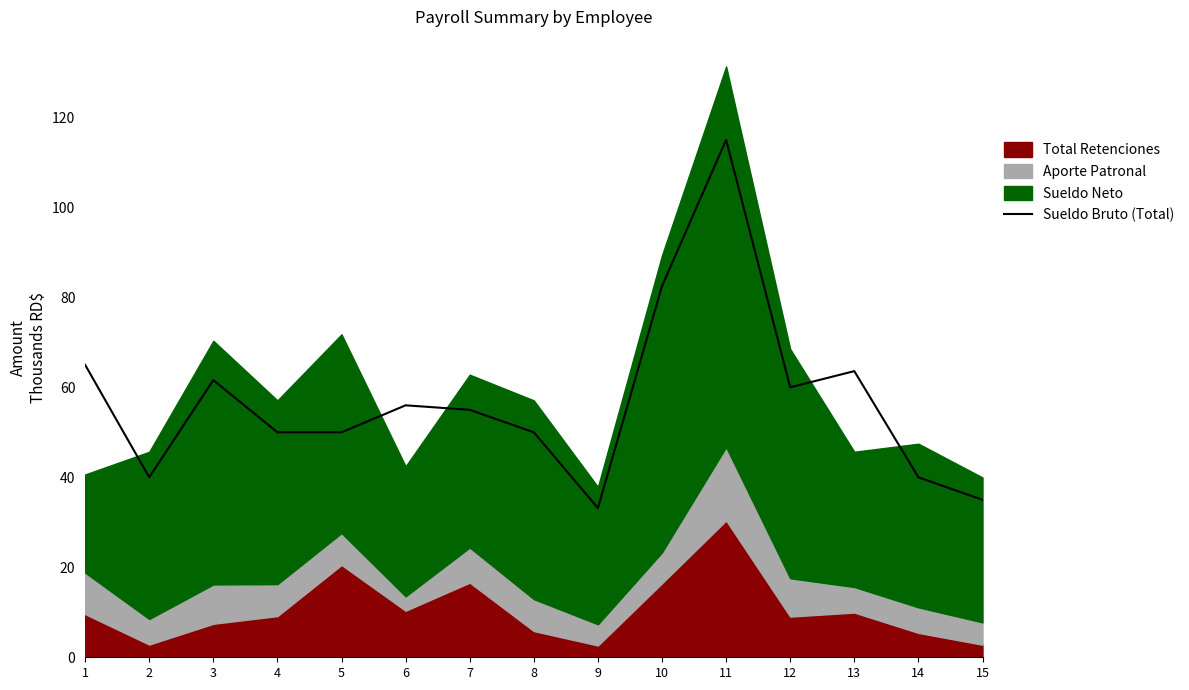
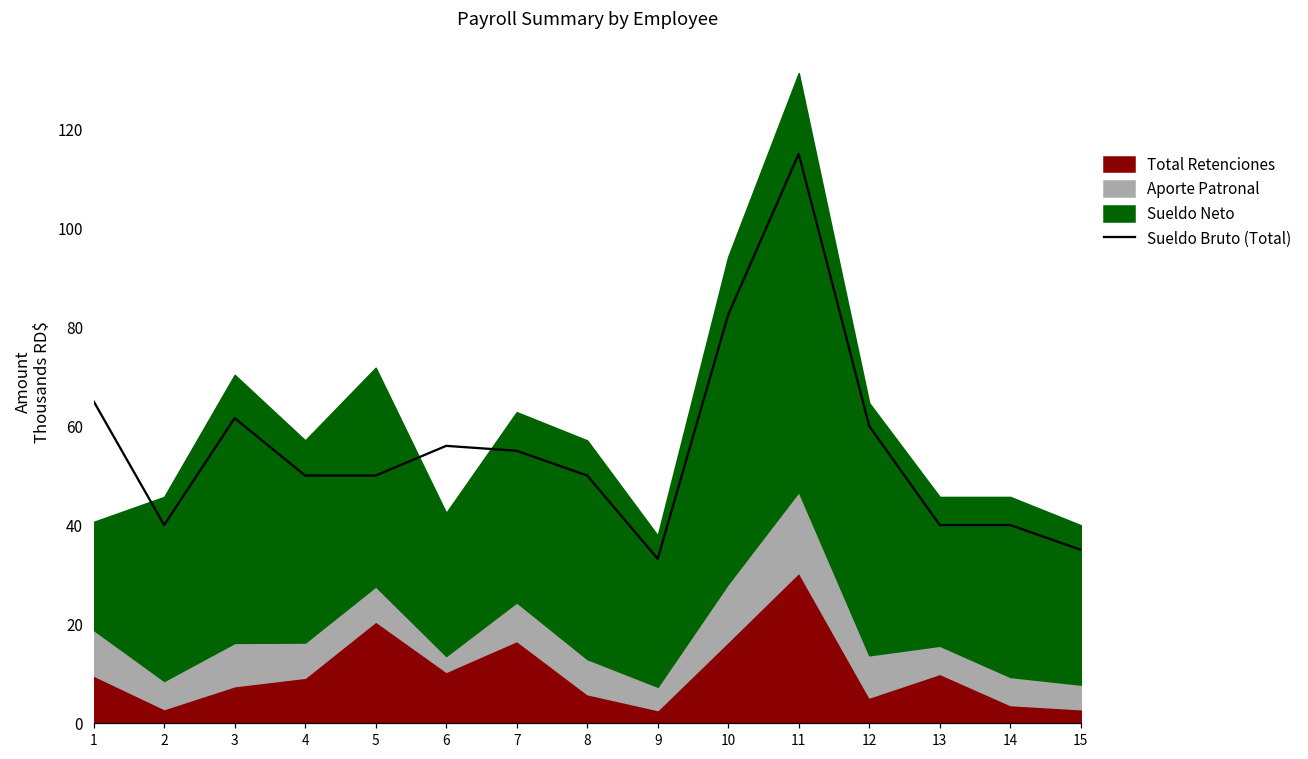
Aporte Patronal, 10: 7 -> 12
Total Retenciones, 12: 9 -> 5
Sueldo Bruto (Total), 13: 64 -> 40
Total Retenciones, 14: 5 -> 4
